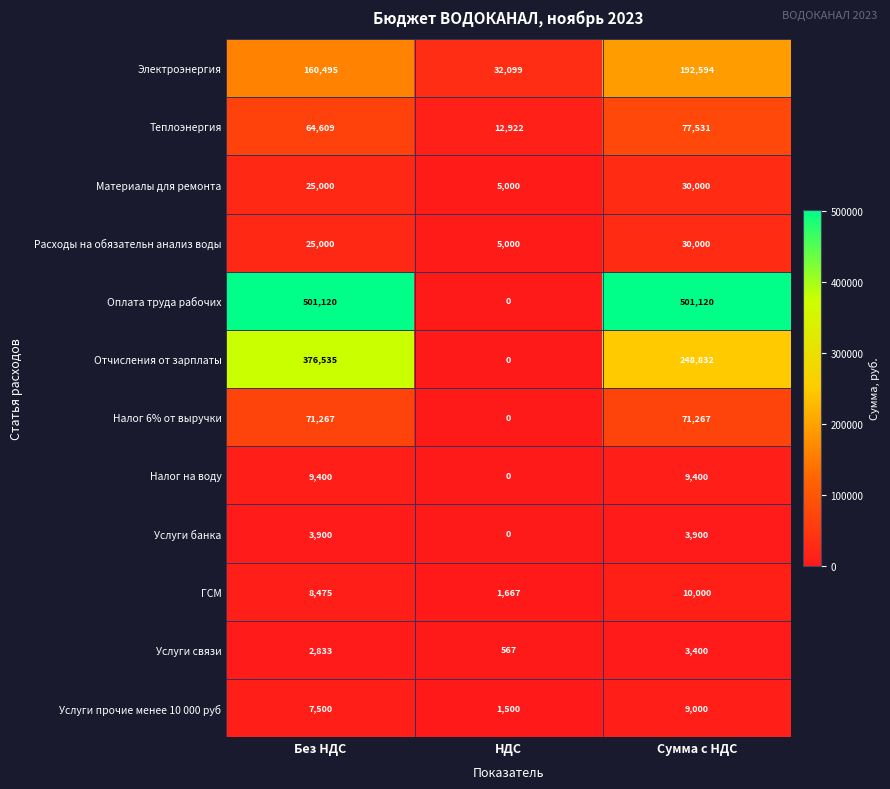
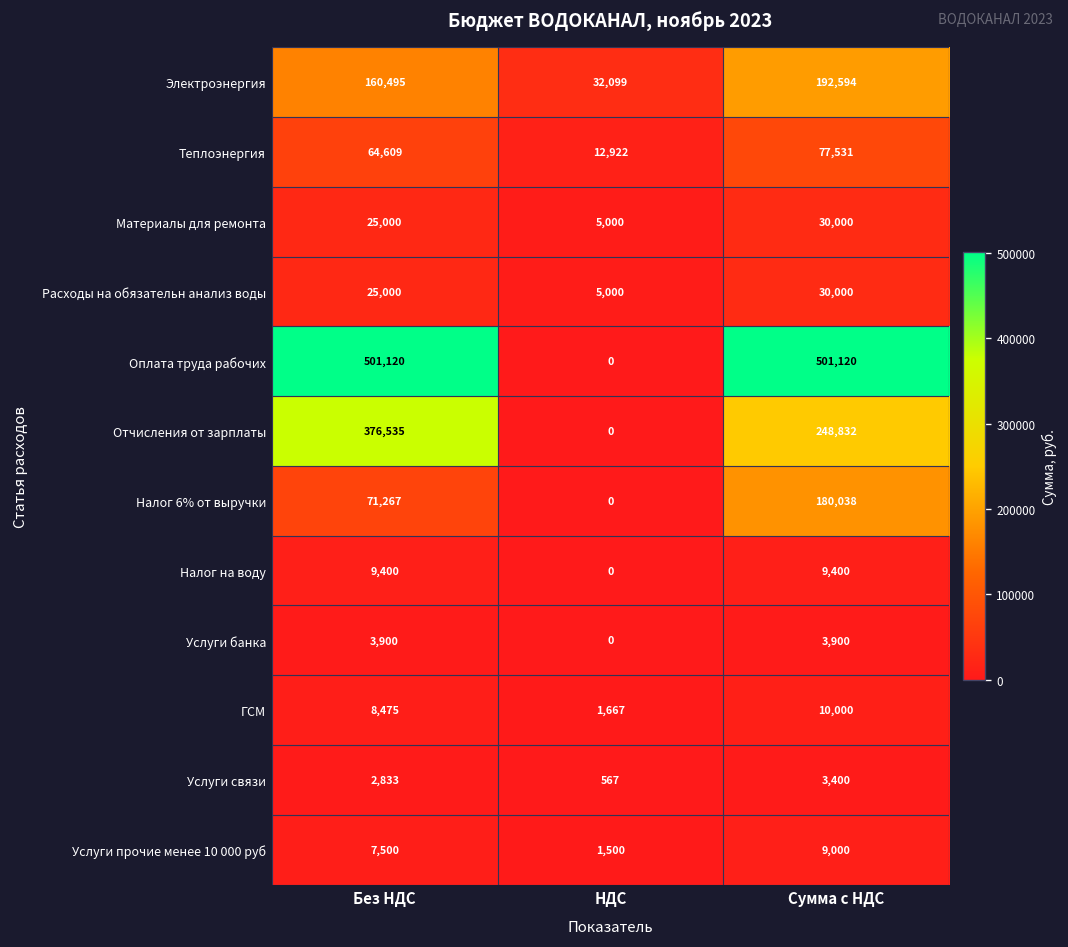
Налог 6% от выручки, Сумма с НДС: 71,267 -> 180,038
